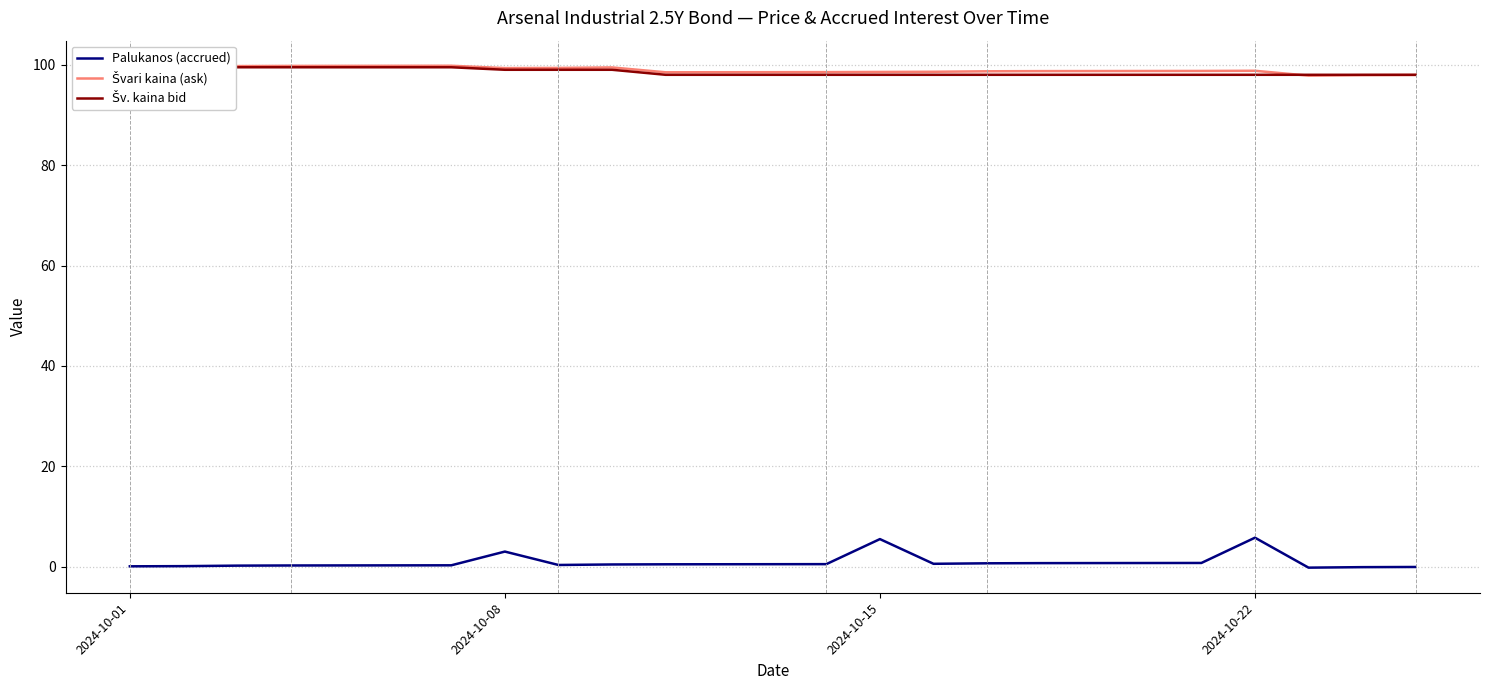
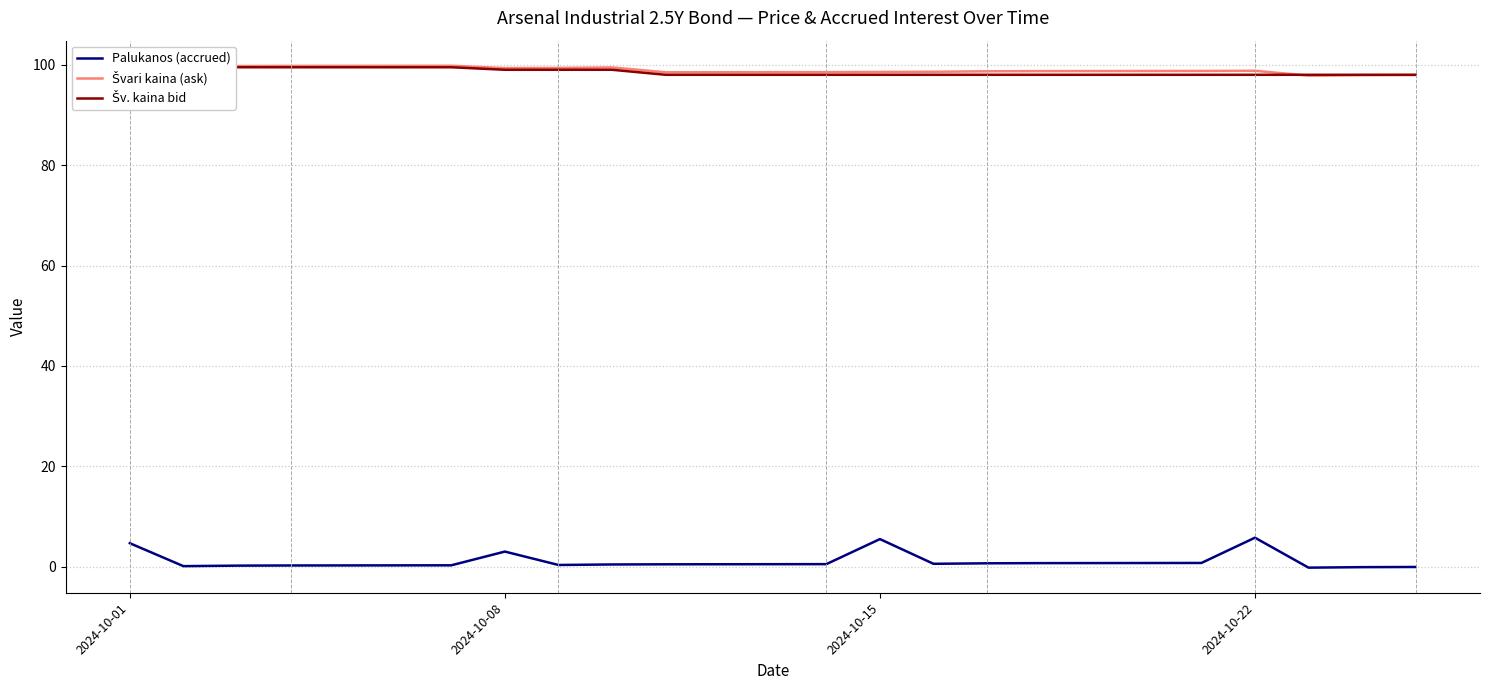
Palukanos (accrued), 2024-10-01: 0 -> 5
